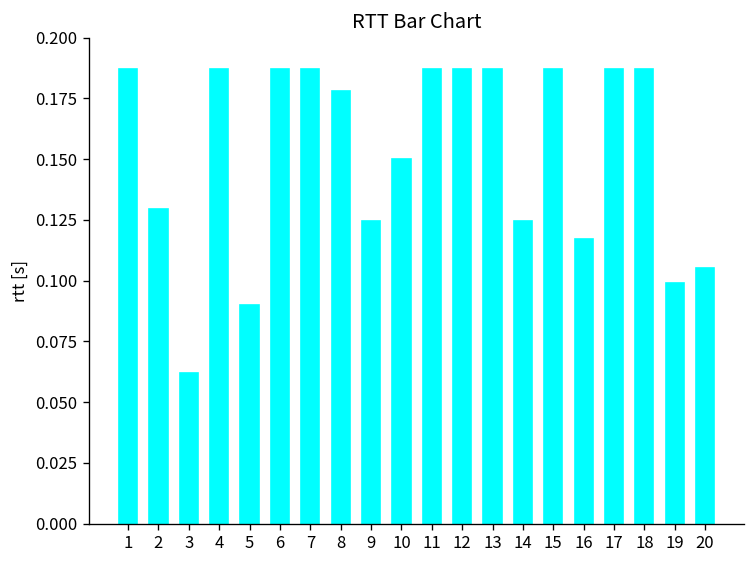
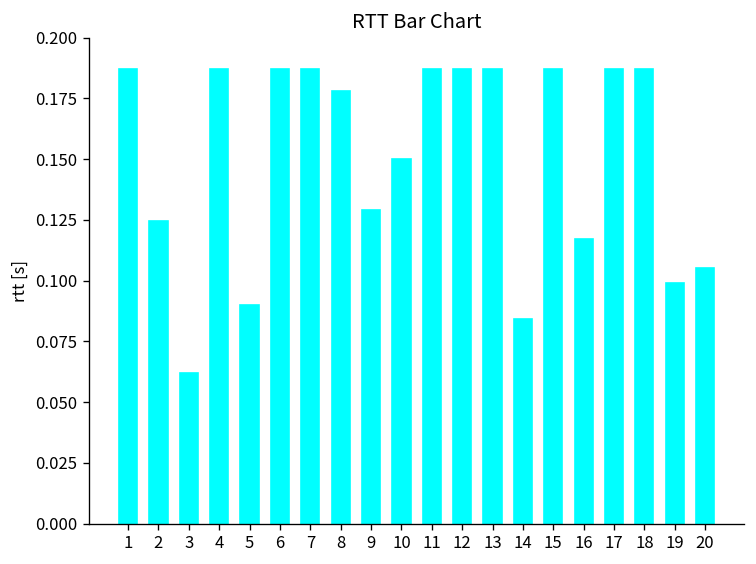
2: 0.130 -> 0.124
9: 0.124 -> 0.129
14: 0.124 -> 0.084
